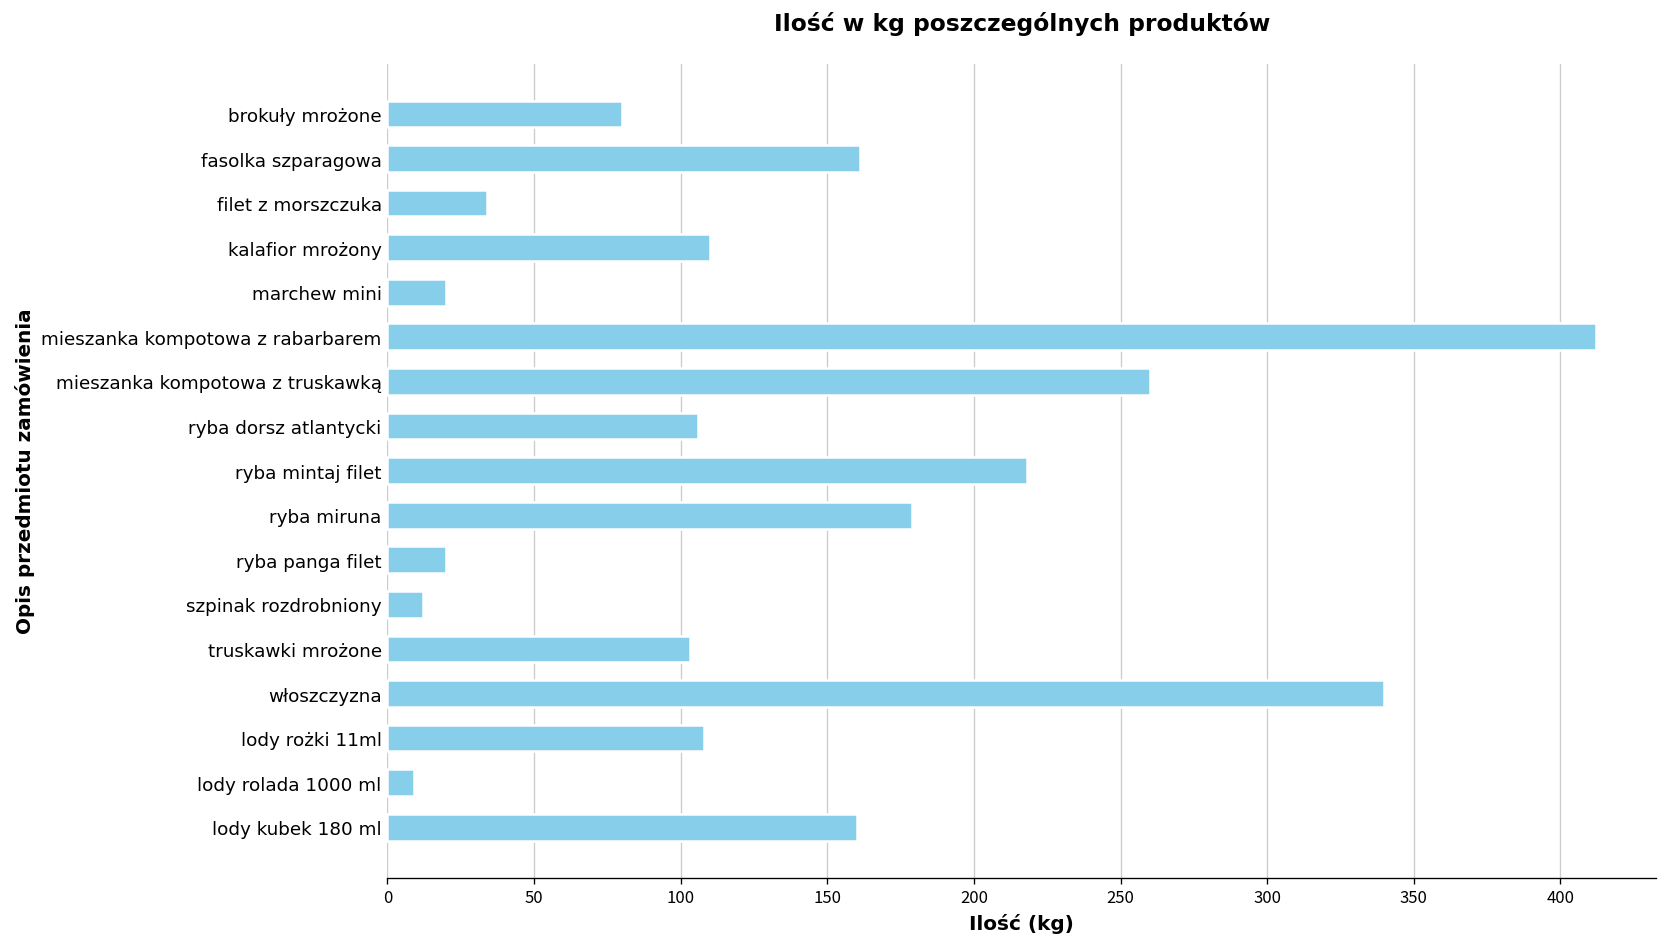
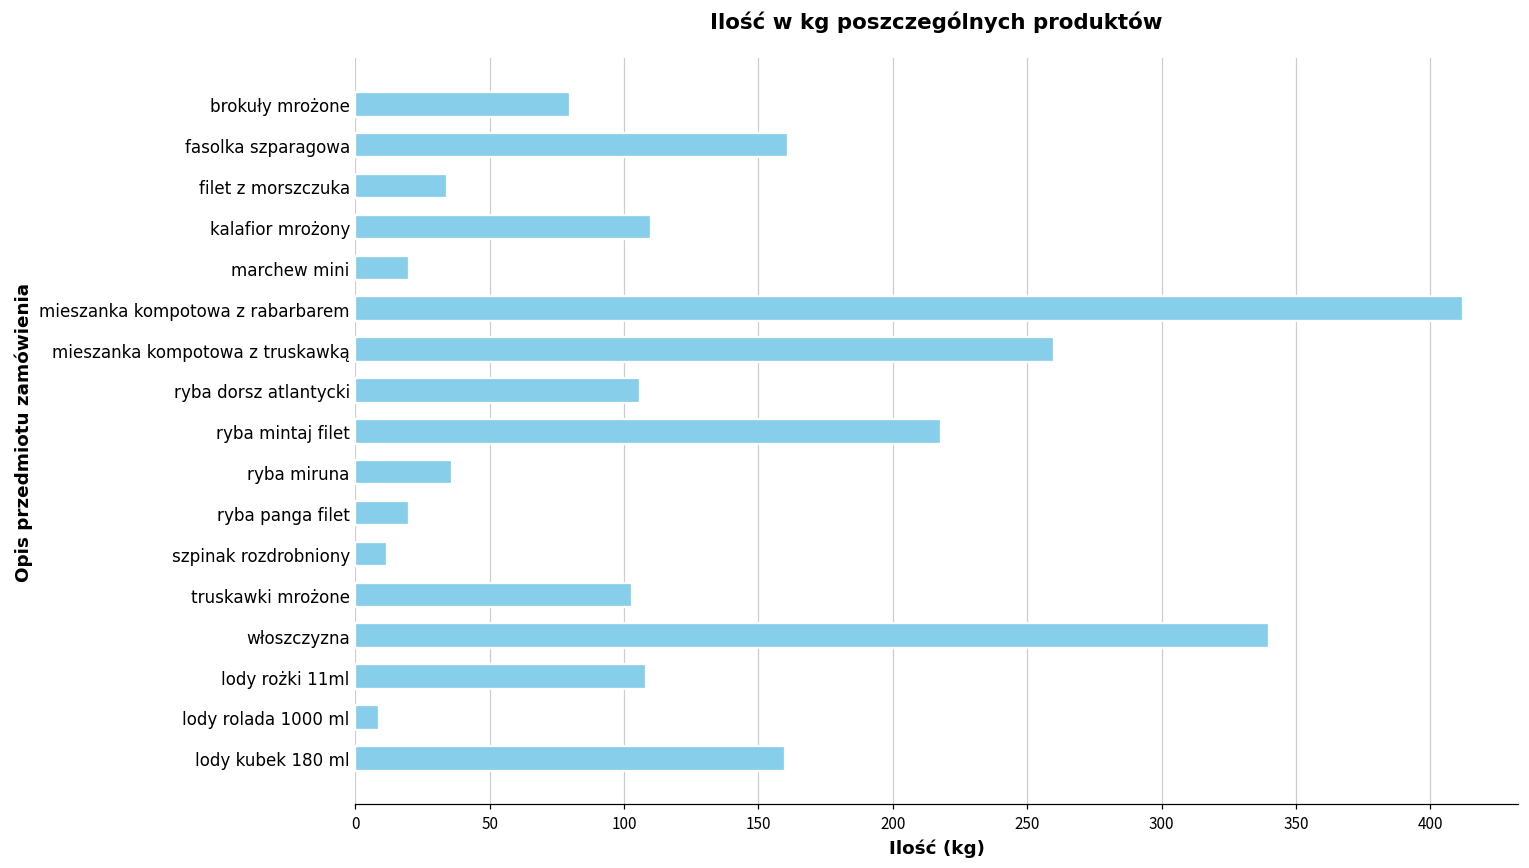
ryba miruna: 179 -> 36
